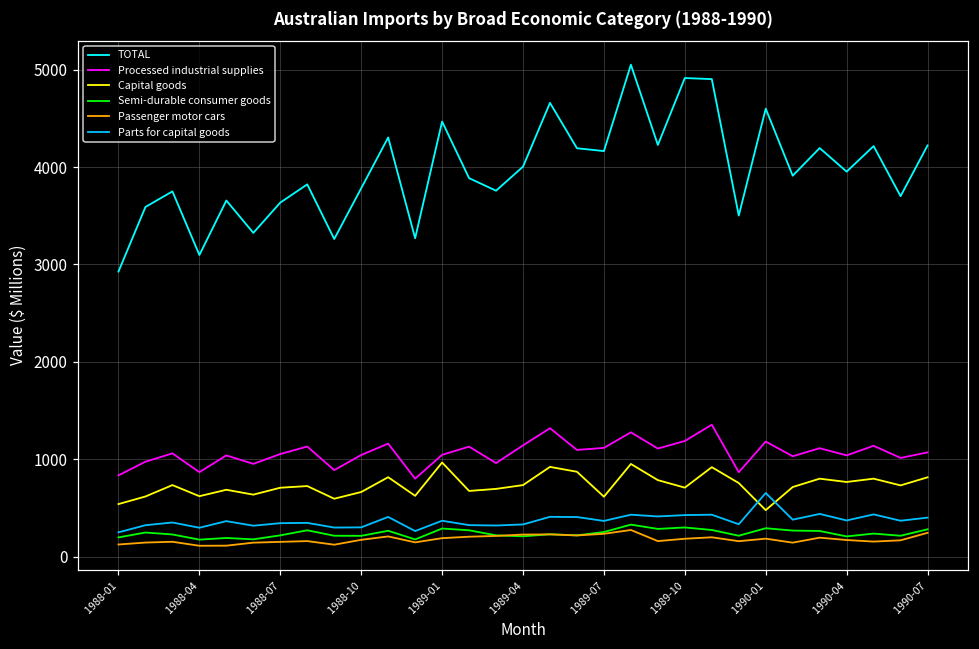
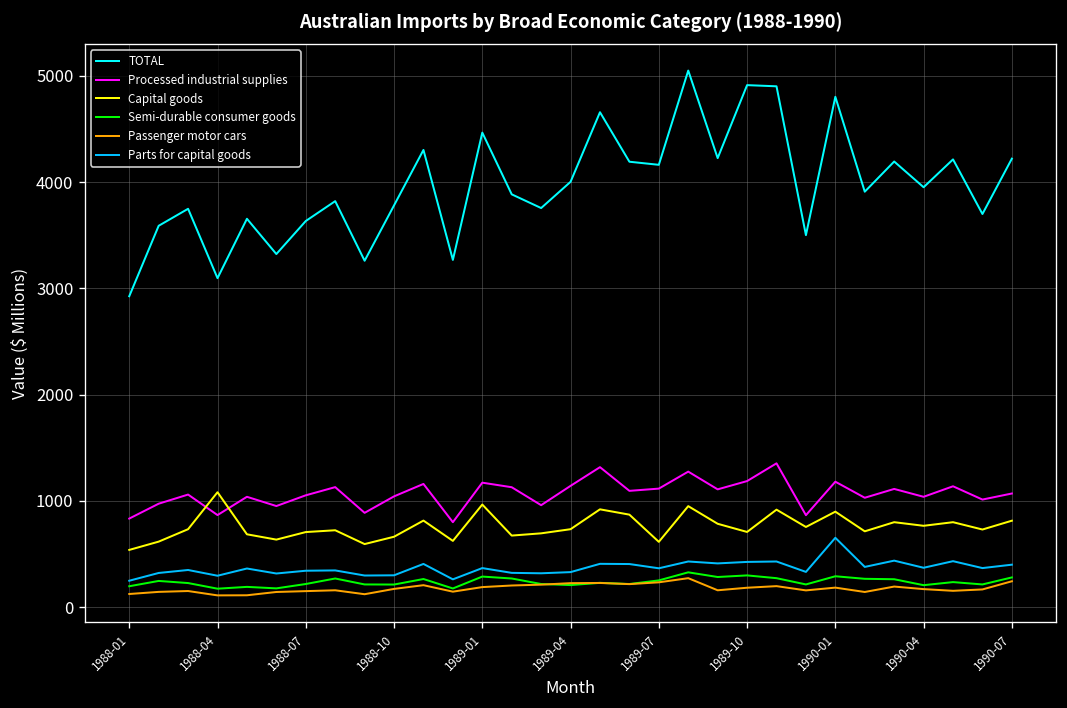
Capital goods, 1988-04: 600 -> 1100
Processed industrial supplies, 1989-01: 1000 -> 1200
TOTAL, 1990-01: 4600 -> 4800
Capital goods, 1990-01: 500 -> 900
